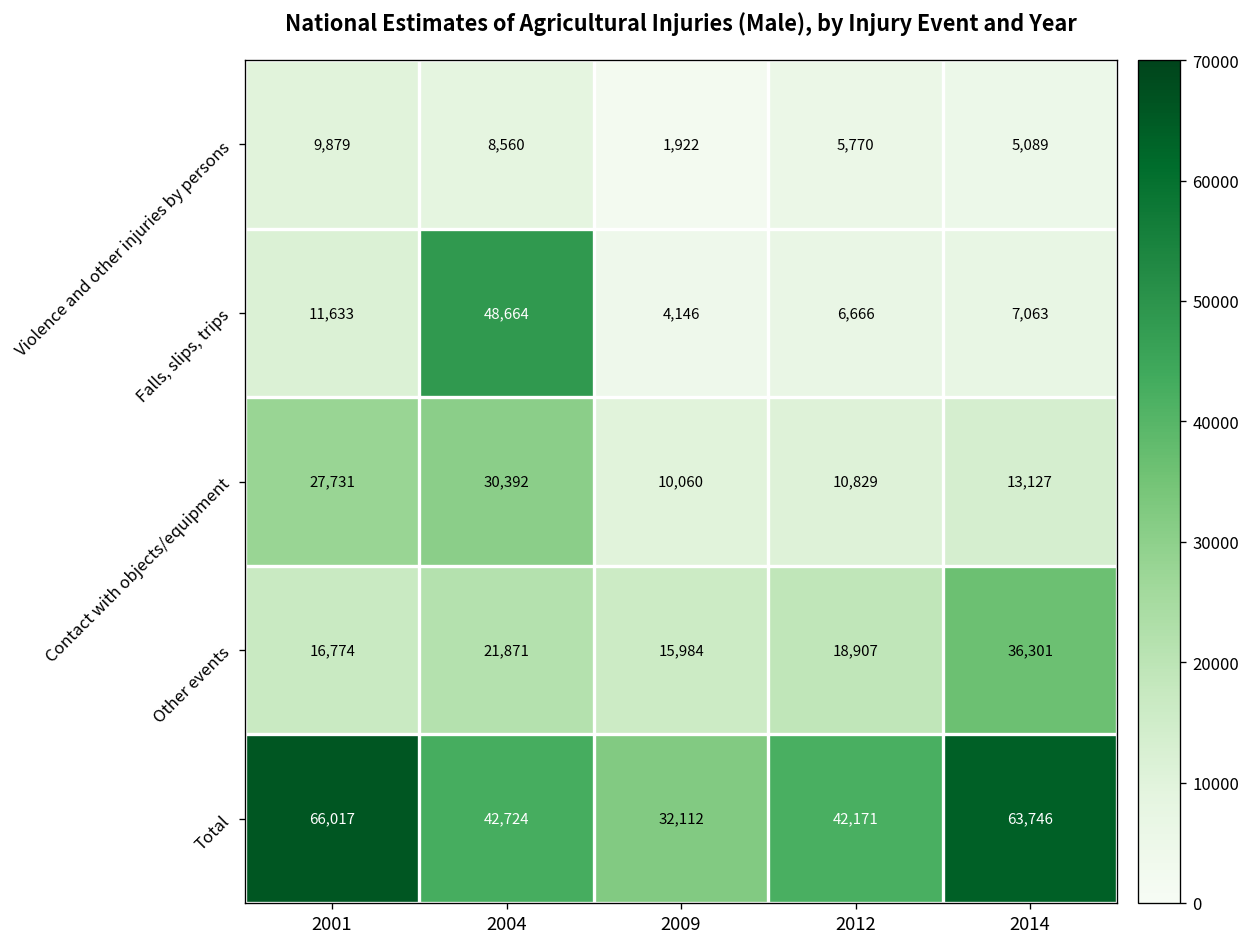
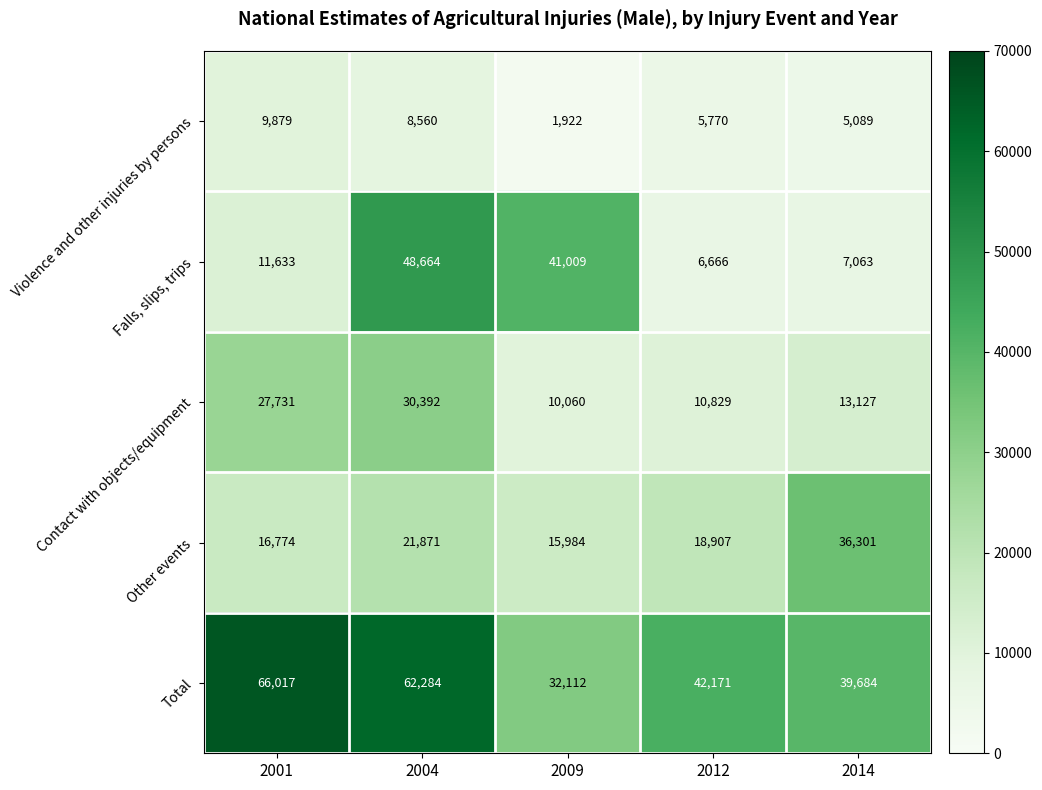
Falls, slips, trips, 2009: 4,146 -> 41,009
Total, 2004: 42,724 -> 62,284
Total, 2014: 63,746 -> 39,684
